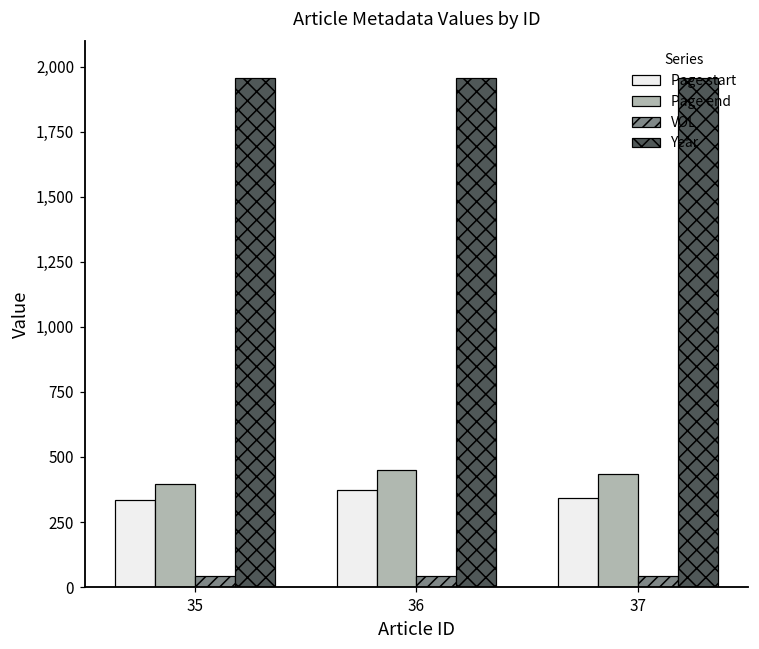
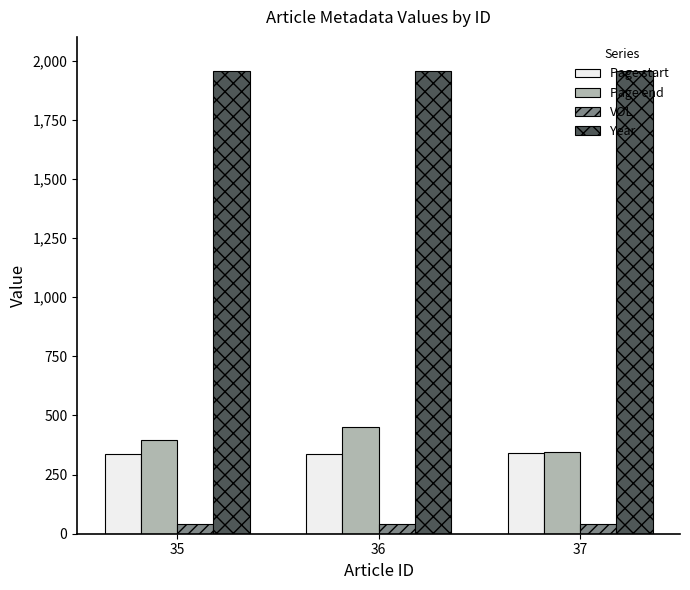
Page start, 36: 370 -> 340
Page end, 37: 430 -> 350
